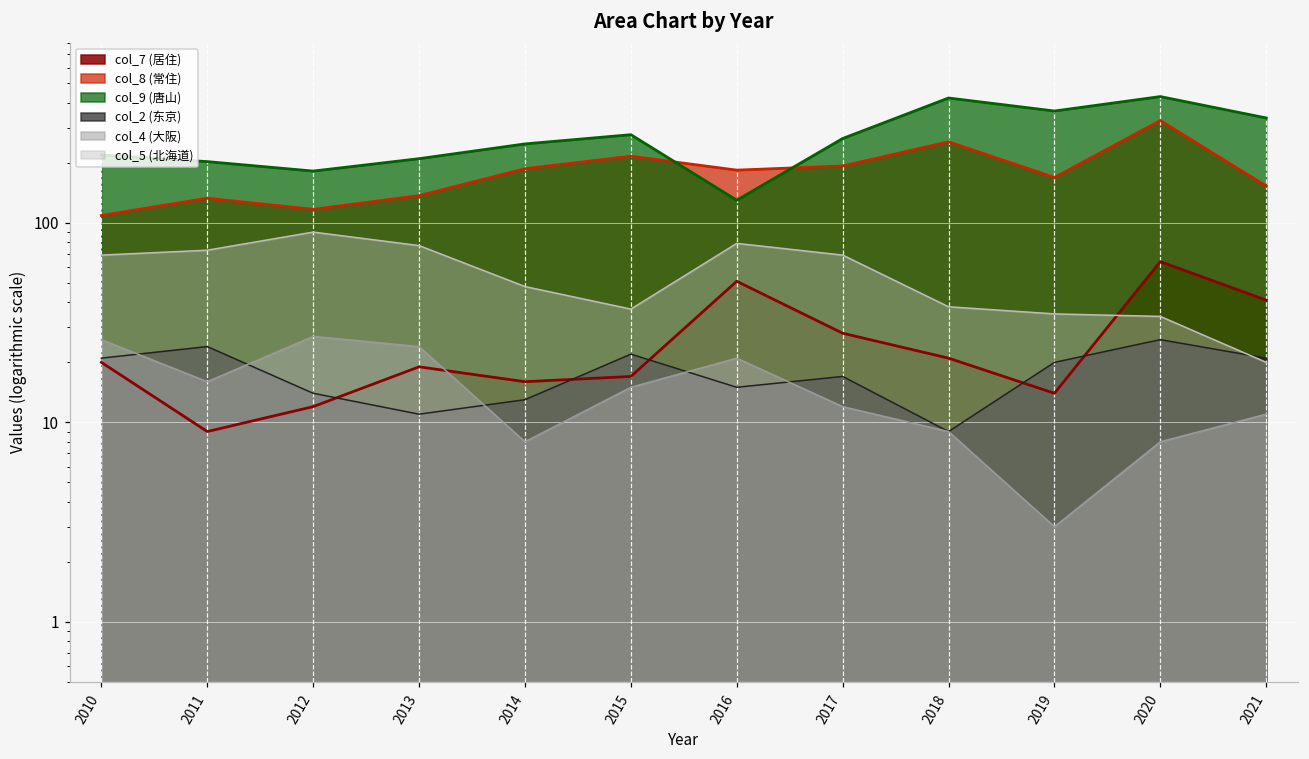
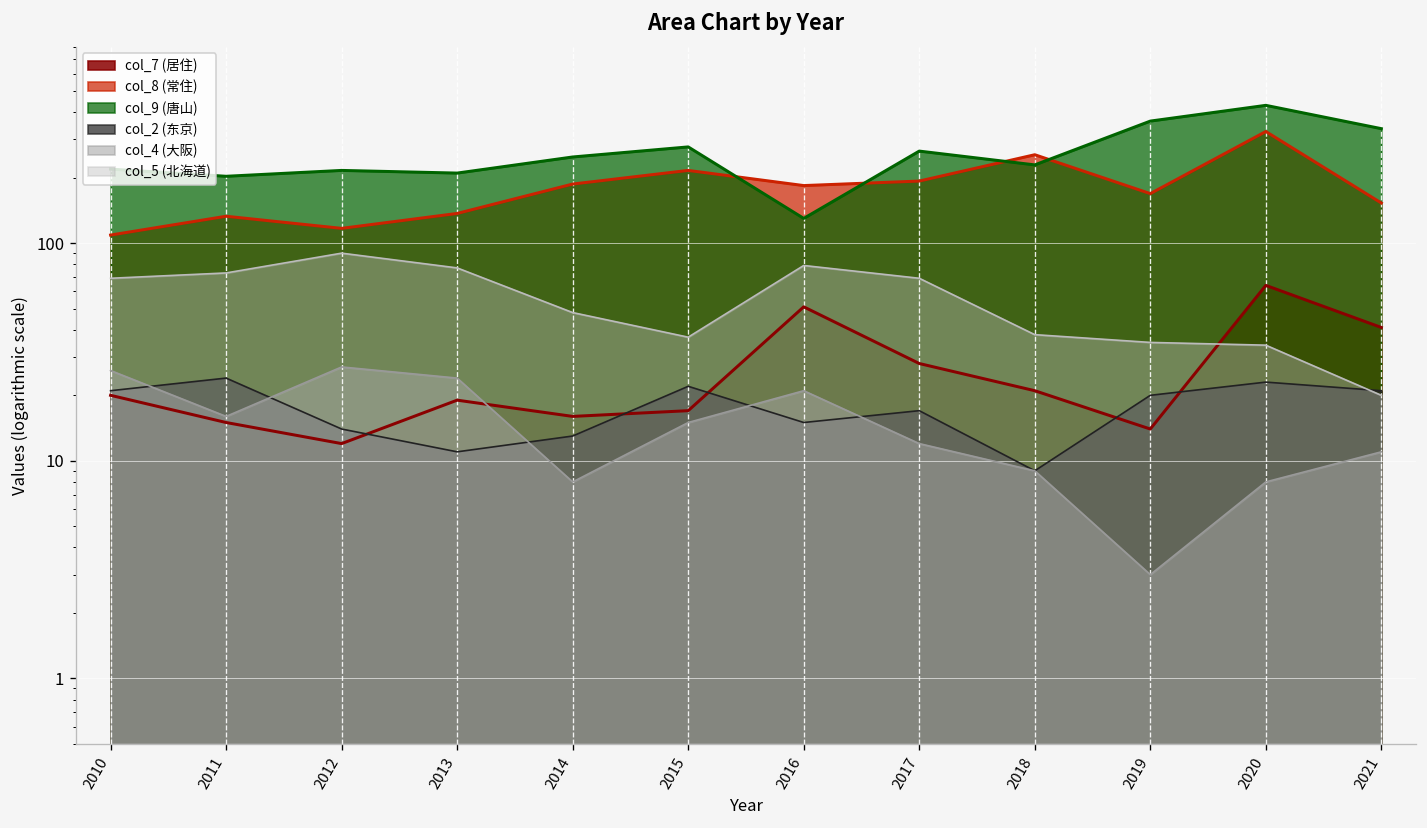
col_7 (居住), 2011: 9 -> 15
col_9 (唐山), 2012: 180 -> 220
col_9 (唐山), 2018: 420 -> 230
col_2 (东京), 2020: 26 -> 23
